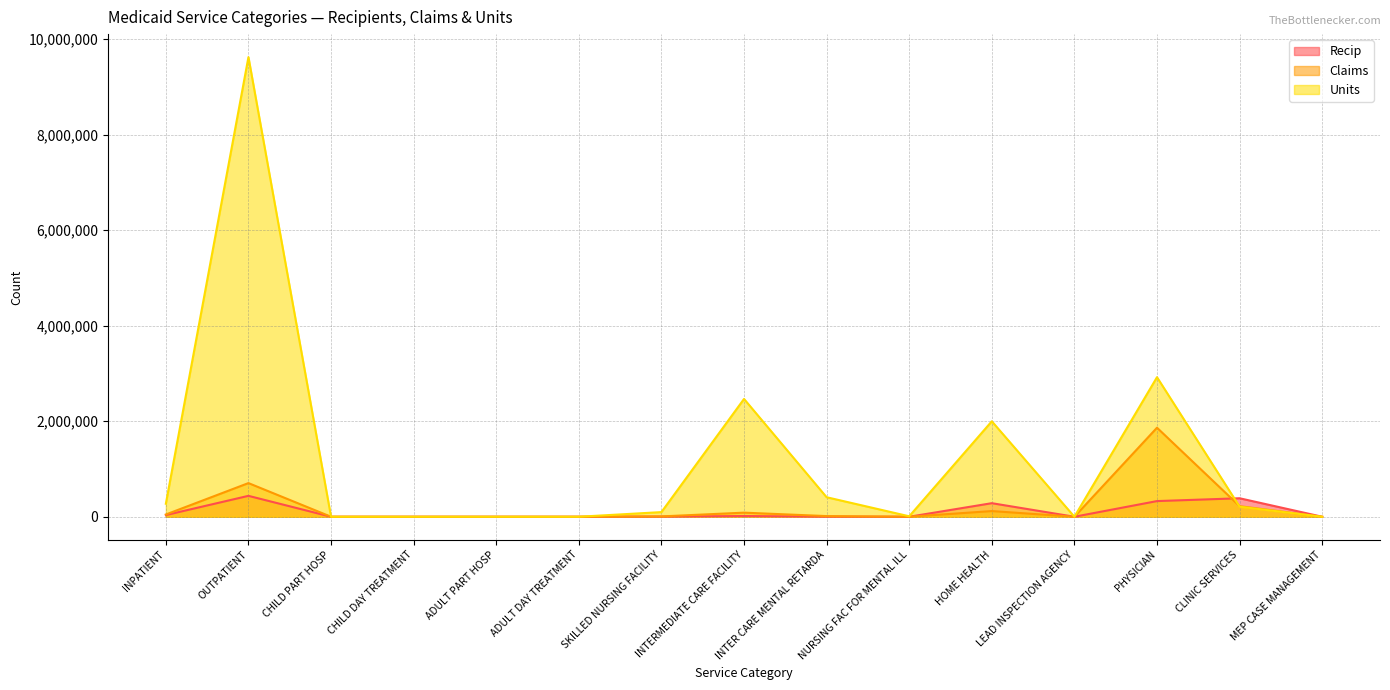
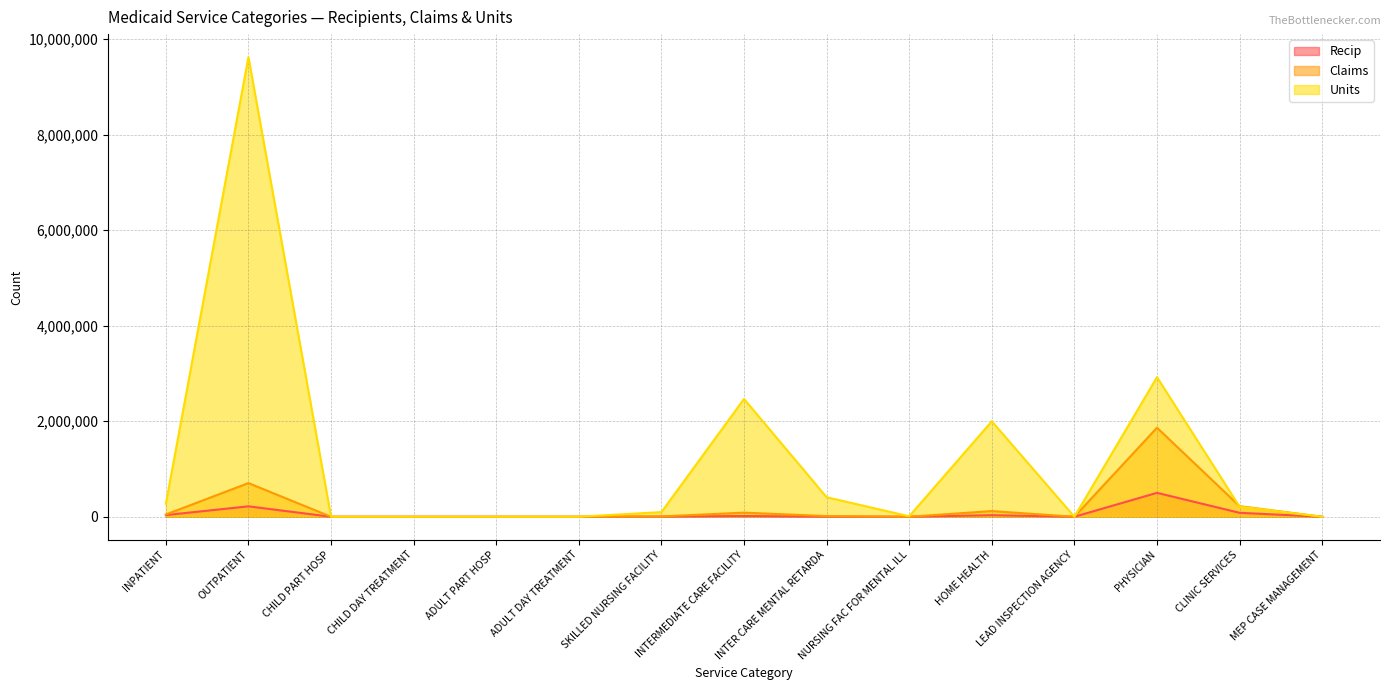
Recip, OUTPATIENT: 400,000 -> 200,000
Recip, HOME HEALTH: 300,000 -> 0
Recip, PHYSICIAN: 300,000 -> 500,000
Recip, CLINIC SERVICES: 400,000 -> 100,000
